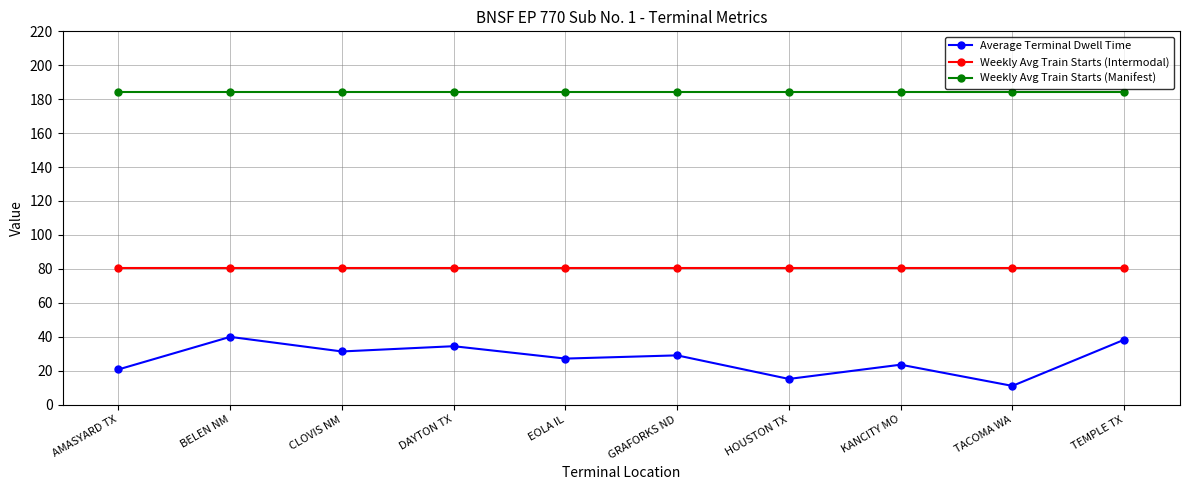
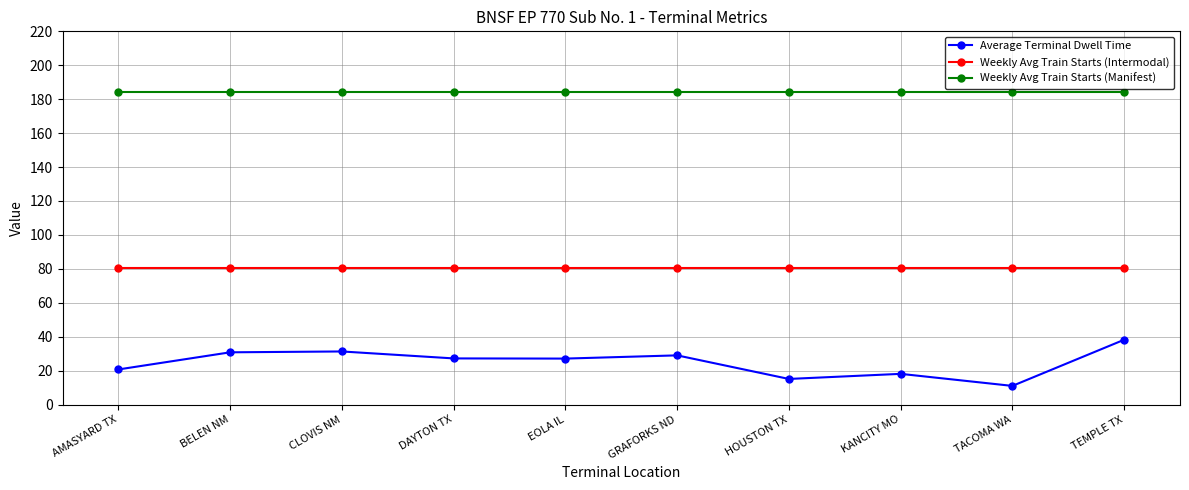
Average Terminal Dwell Time, BELEN NM: 40 -> 31
Average Terminal Dwell Time, DAYTON TX: 34 -> 27
Average Terminal Dwell Time, KANCITY MO: 24 -> 18
